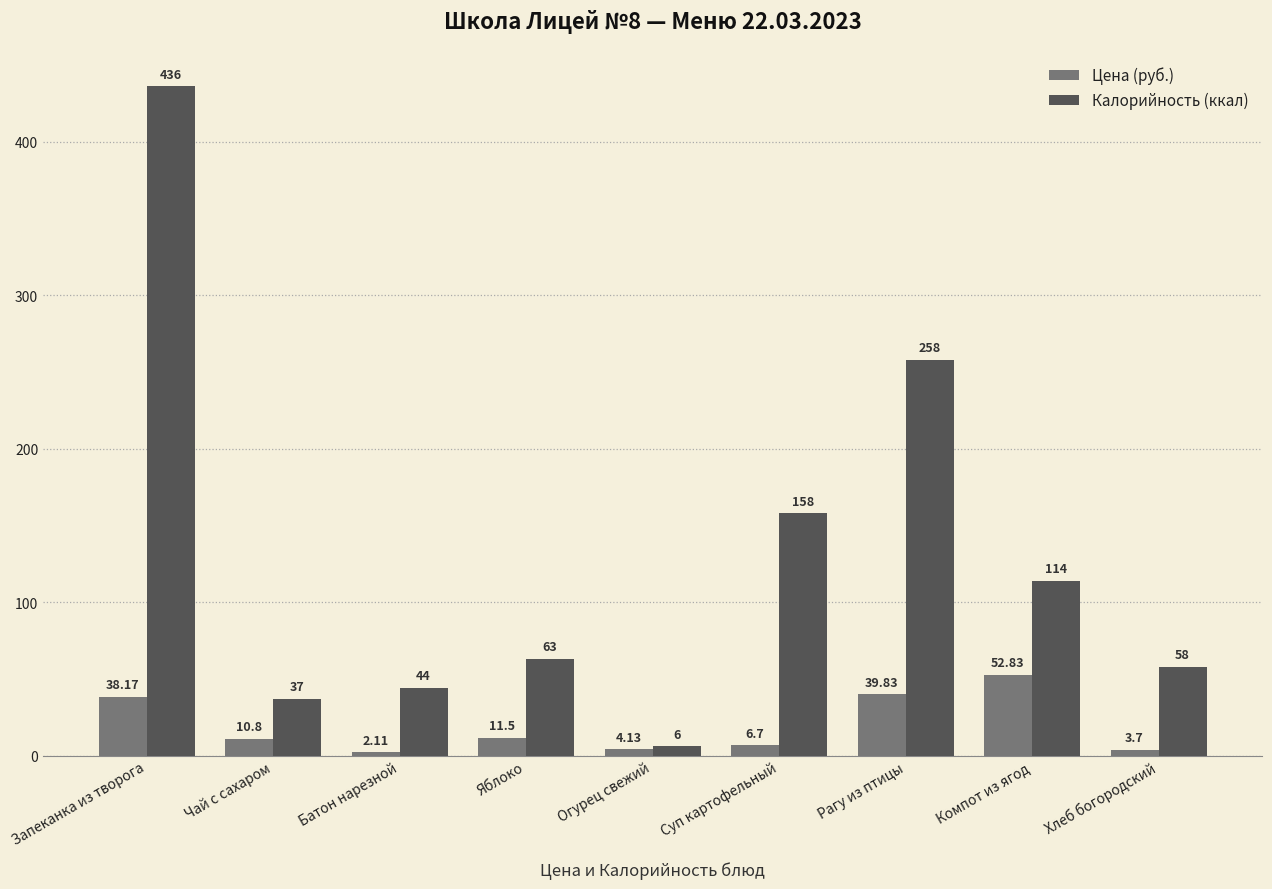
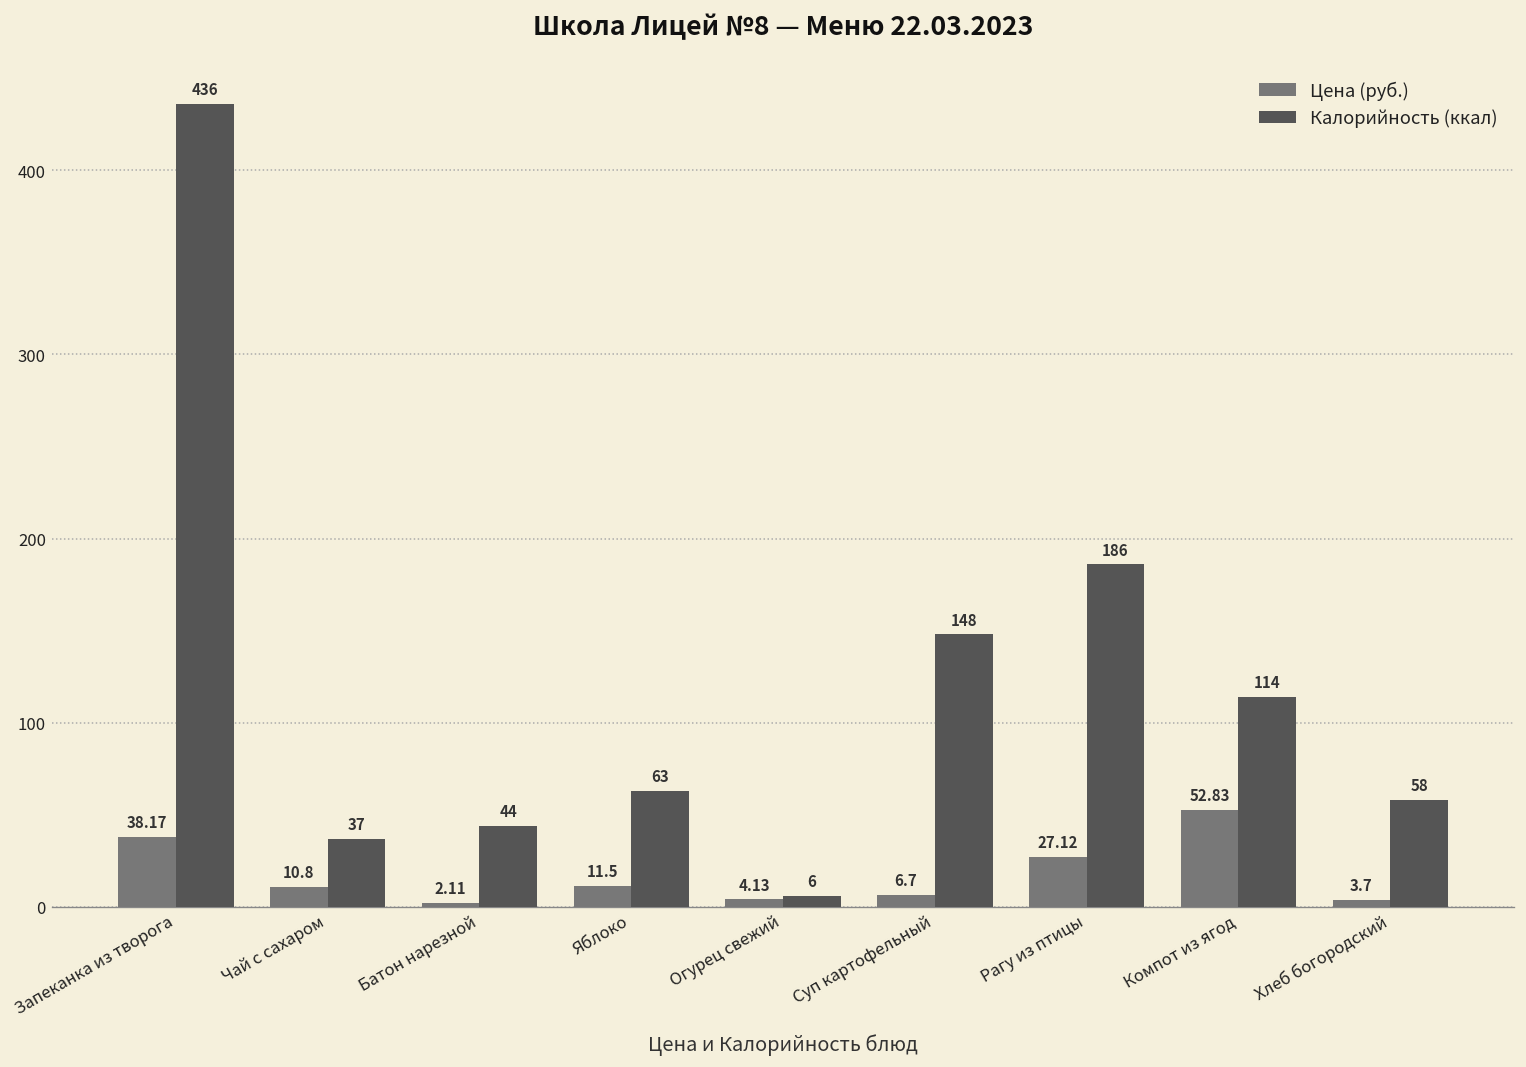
Калорийность (ккал), Суп картофельный: 158 -> 148
Цена (руб.), Рагу из птицы: 39.83 -> 27.12
Калорийность (ккал), Рагу из птицы: 258 -> 186
